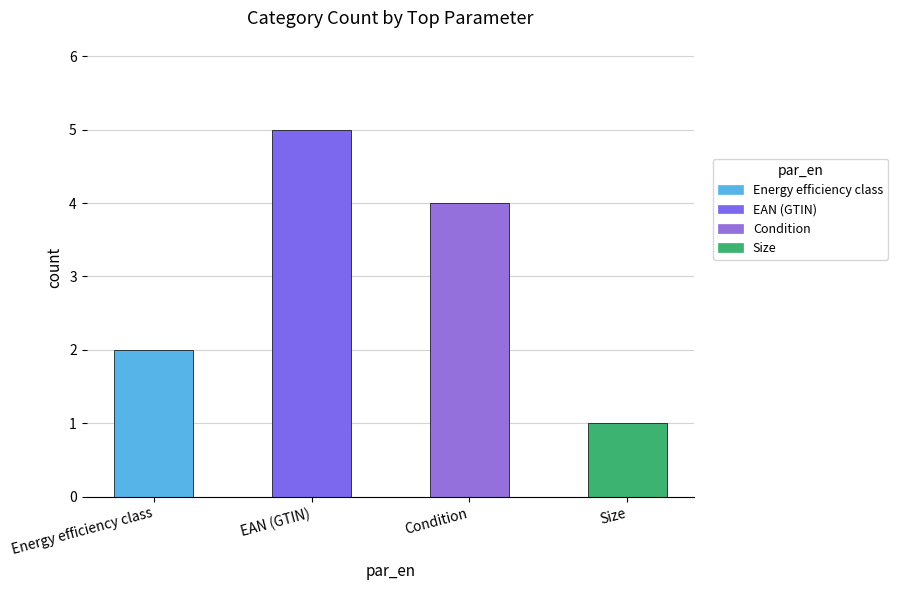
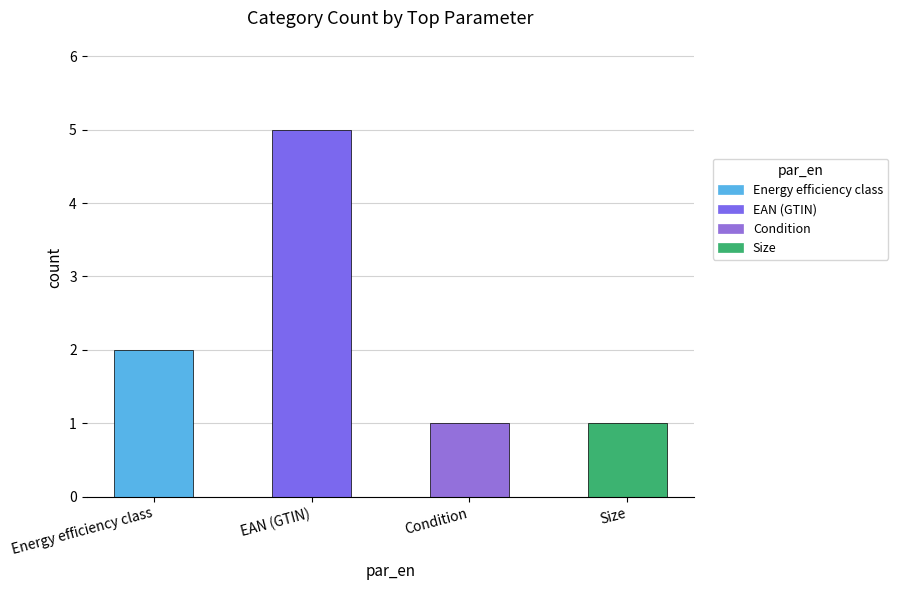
Condition: 4 -> 1
